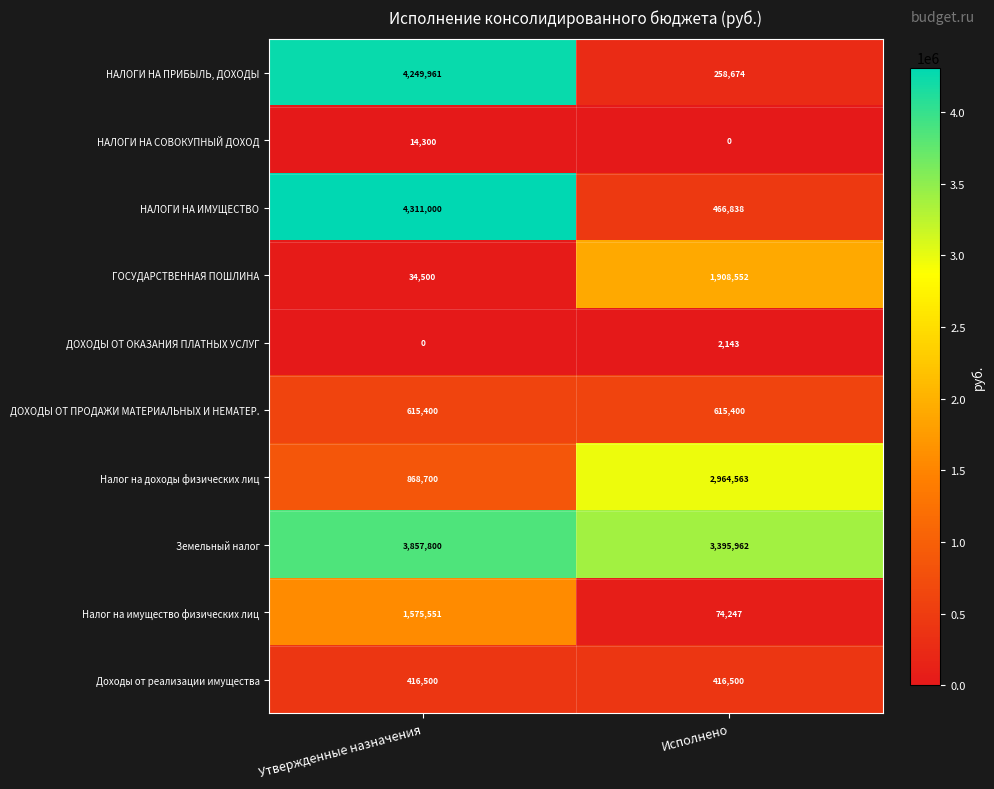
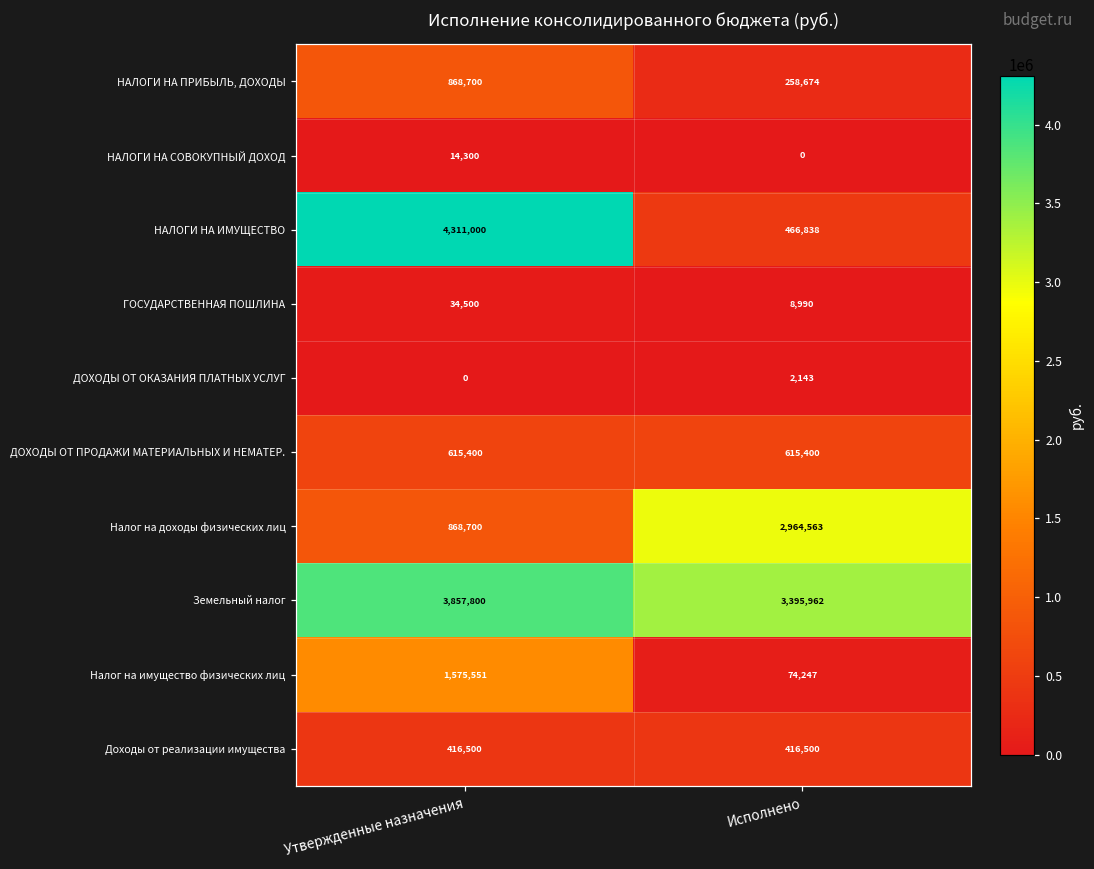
НАЛОГИ НА ПРИБЫЛЬ, ДОХОДЫ, Утвержденные назначения: 4,249,961 -> 868,700
ГОСУДАРСТВЕННАЯ ПОШЛИНА, Исполнено: 1,908,552 -> 8,990
